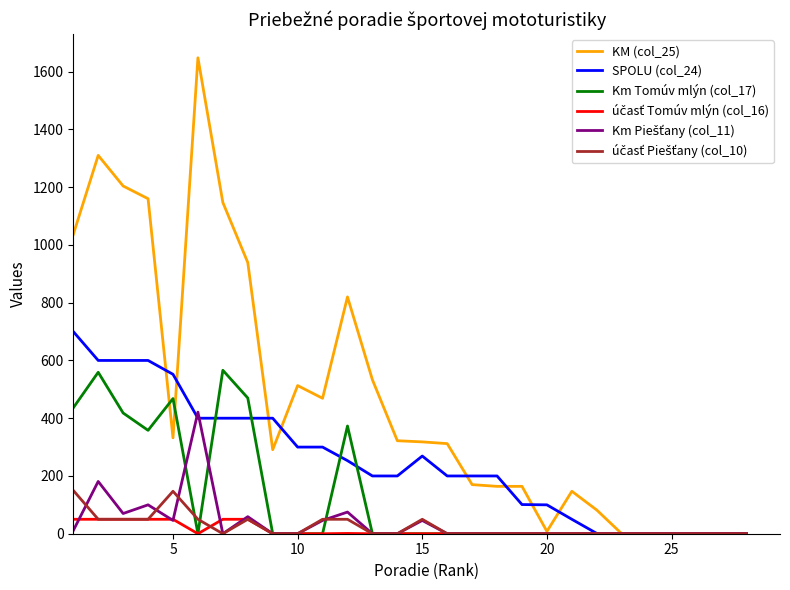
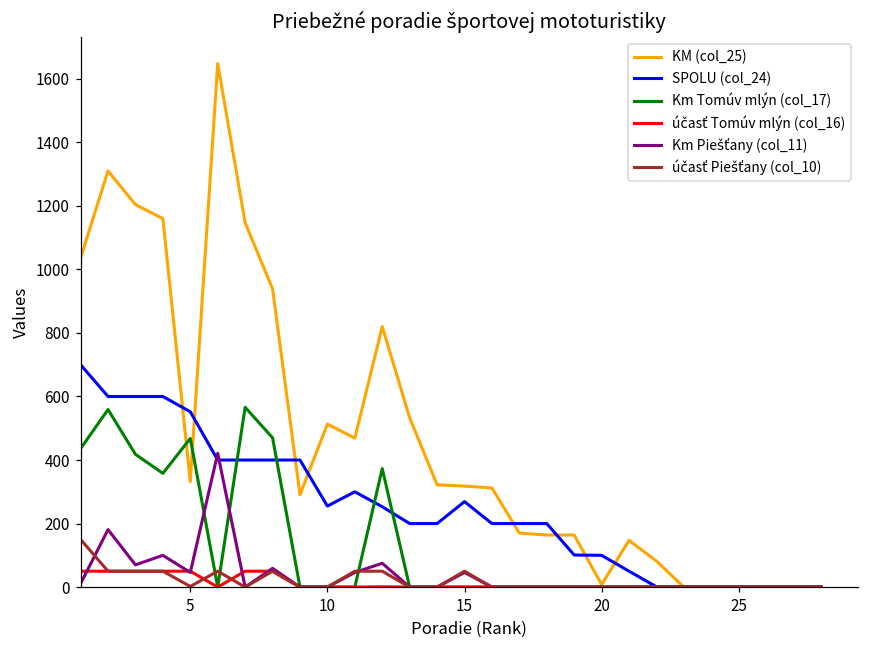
účasť Piešťany (col_10), 5: 150 -> 0
SPOLU (col_24), 10: 300 -> 260
